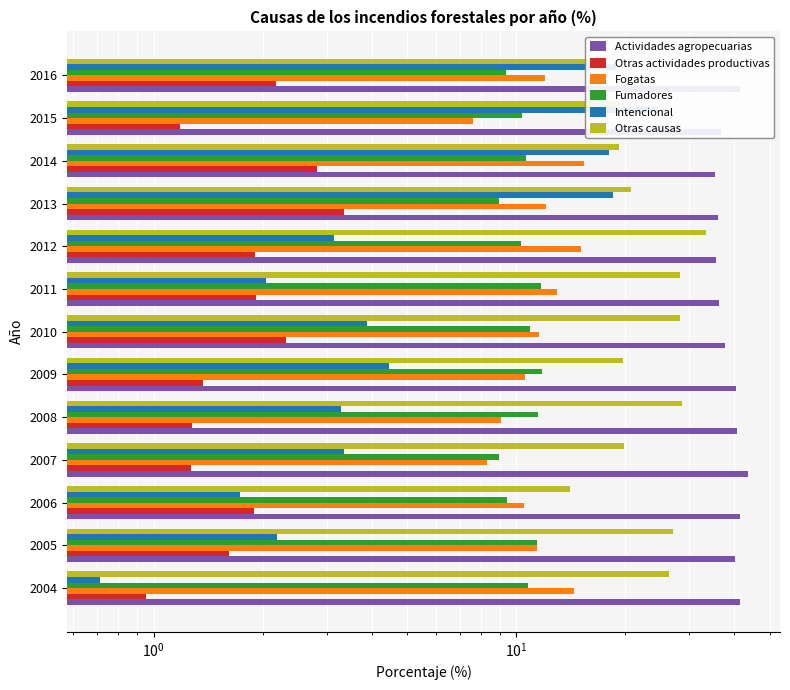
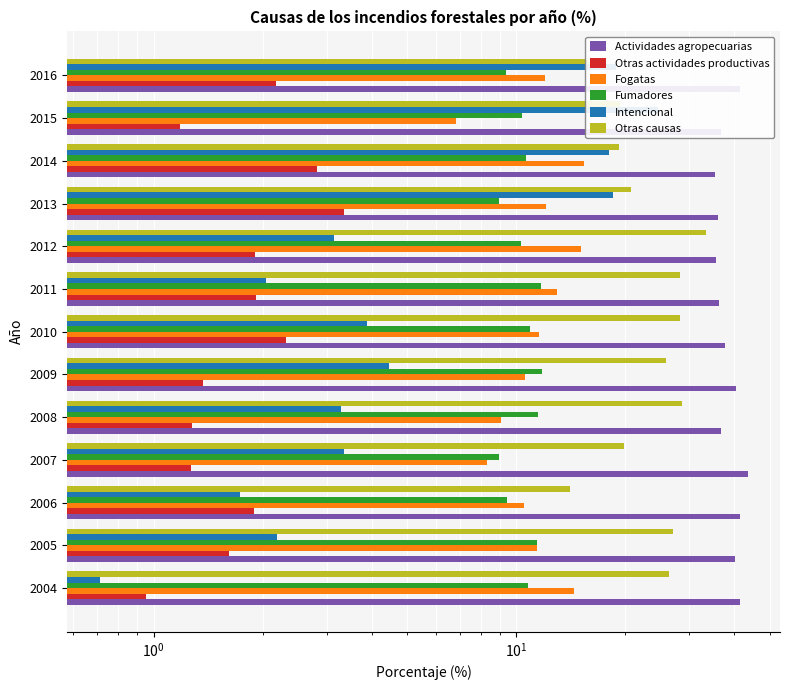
Fogatas, 2015: 7.6 -> 6.8
Otras causas, 2009: 20 -> 26
Actividades agropecuarias, 2008: 41 -> 37
